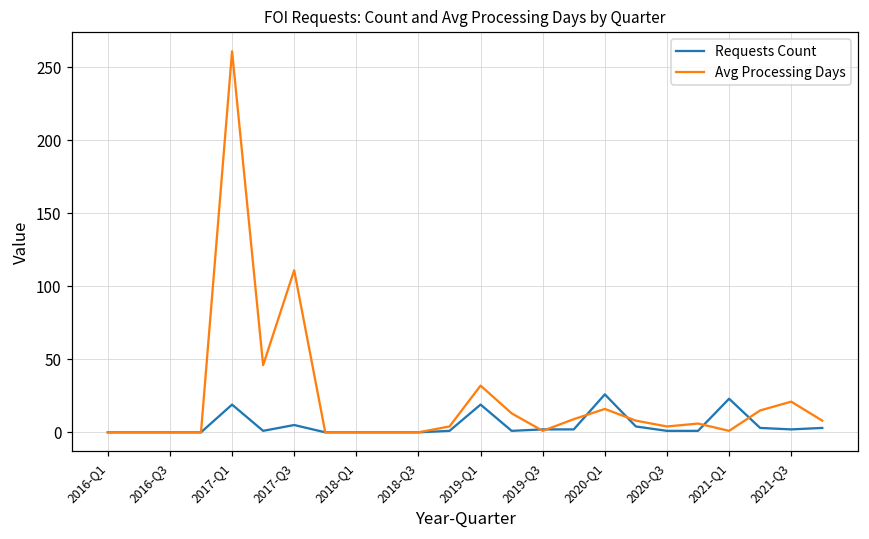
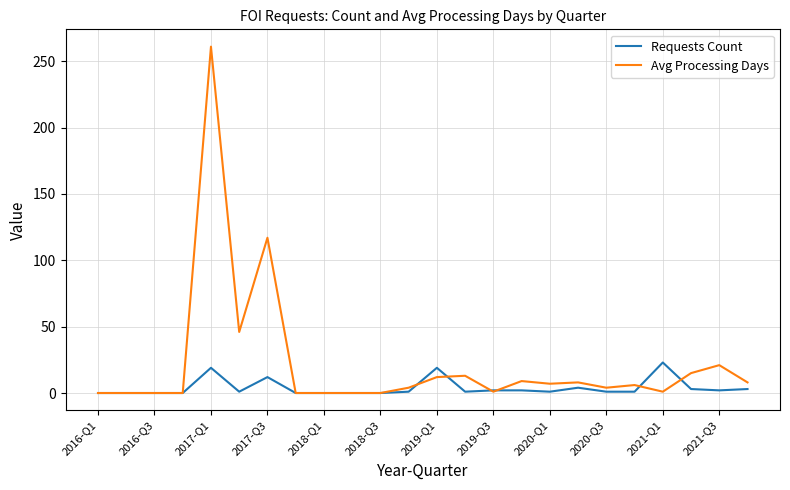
Requests Count, 2017-Q3: 5 -> 12
Avg Processing Days, 2017-Q3: 111 -> 117
Avg Processing Days, 2019-Q1: 32 -> 12
Requests Count, 2020-Q1: 26 -> 1
Avg Processing Days, 2020-Q1: 16 -> 7
